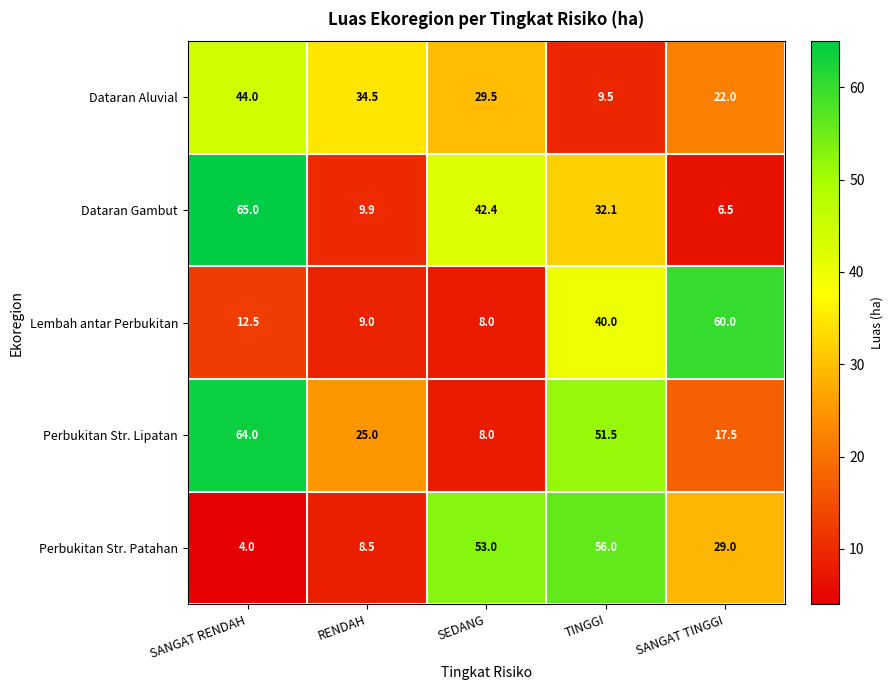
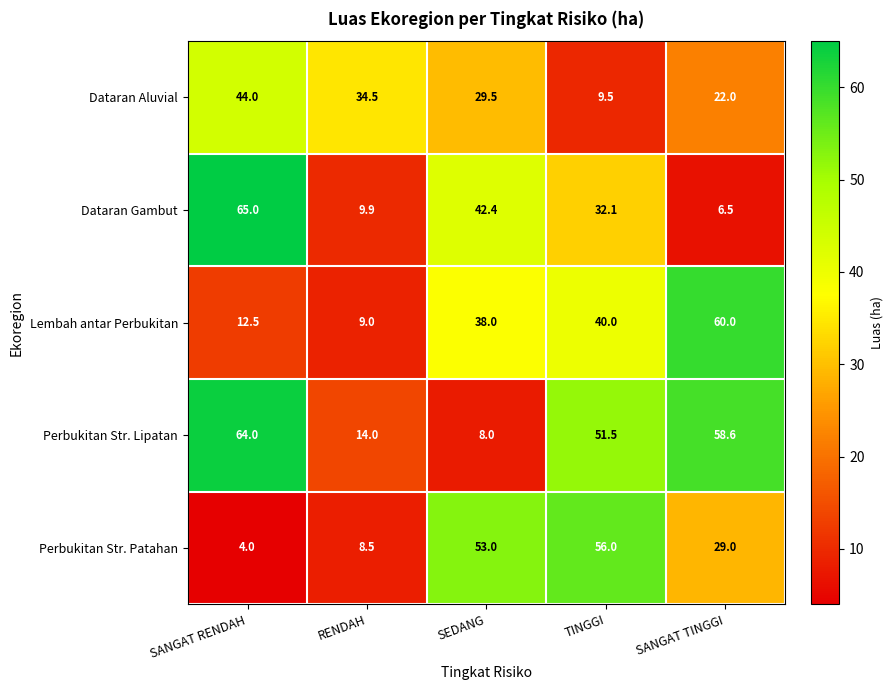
Lembah antar Perbukitan, SEDANG: 8.0 -> 38.0
Perbukitan Str. Lipatan, RENDAH: 25.0 -> 14.0
Perbukitan Str. Lipatan, SANGAT TINGGI: 17.5 -> 58.6
